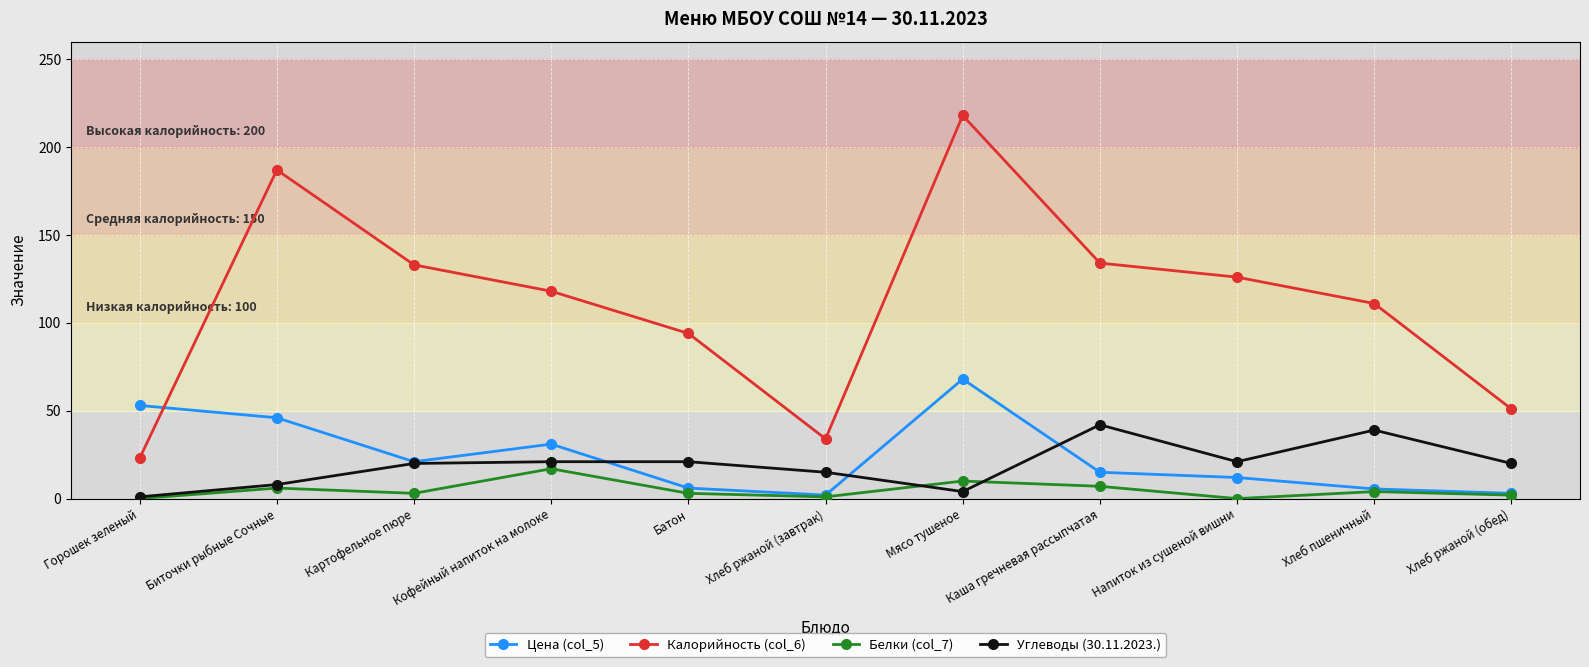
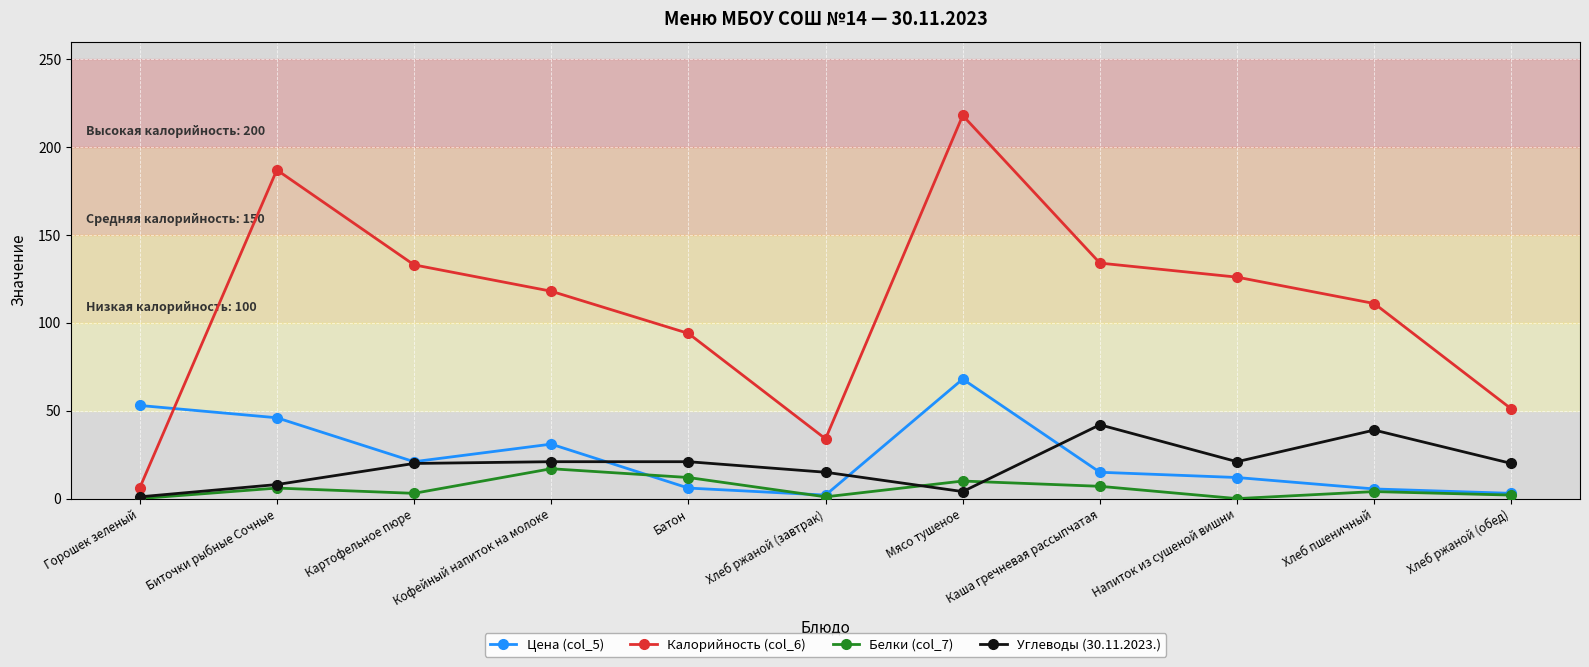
Калорийность (col_6), Горошек зеленый: 23 -> 6
Белки (col_7), Батон: 3 -> 12
